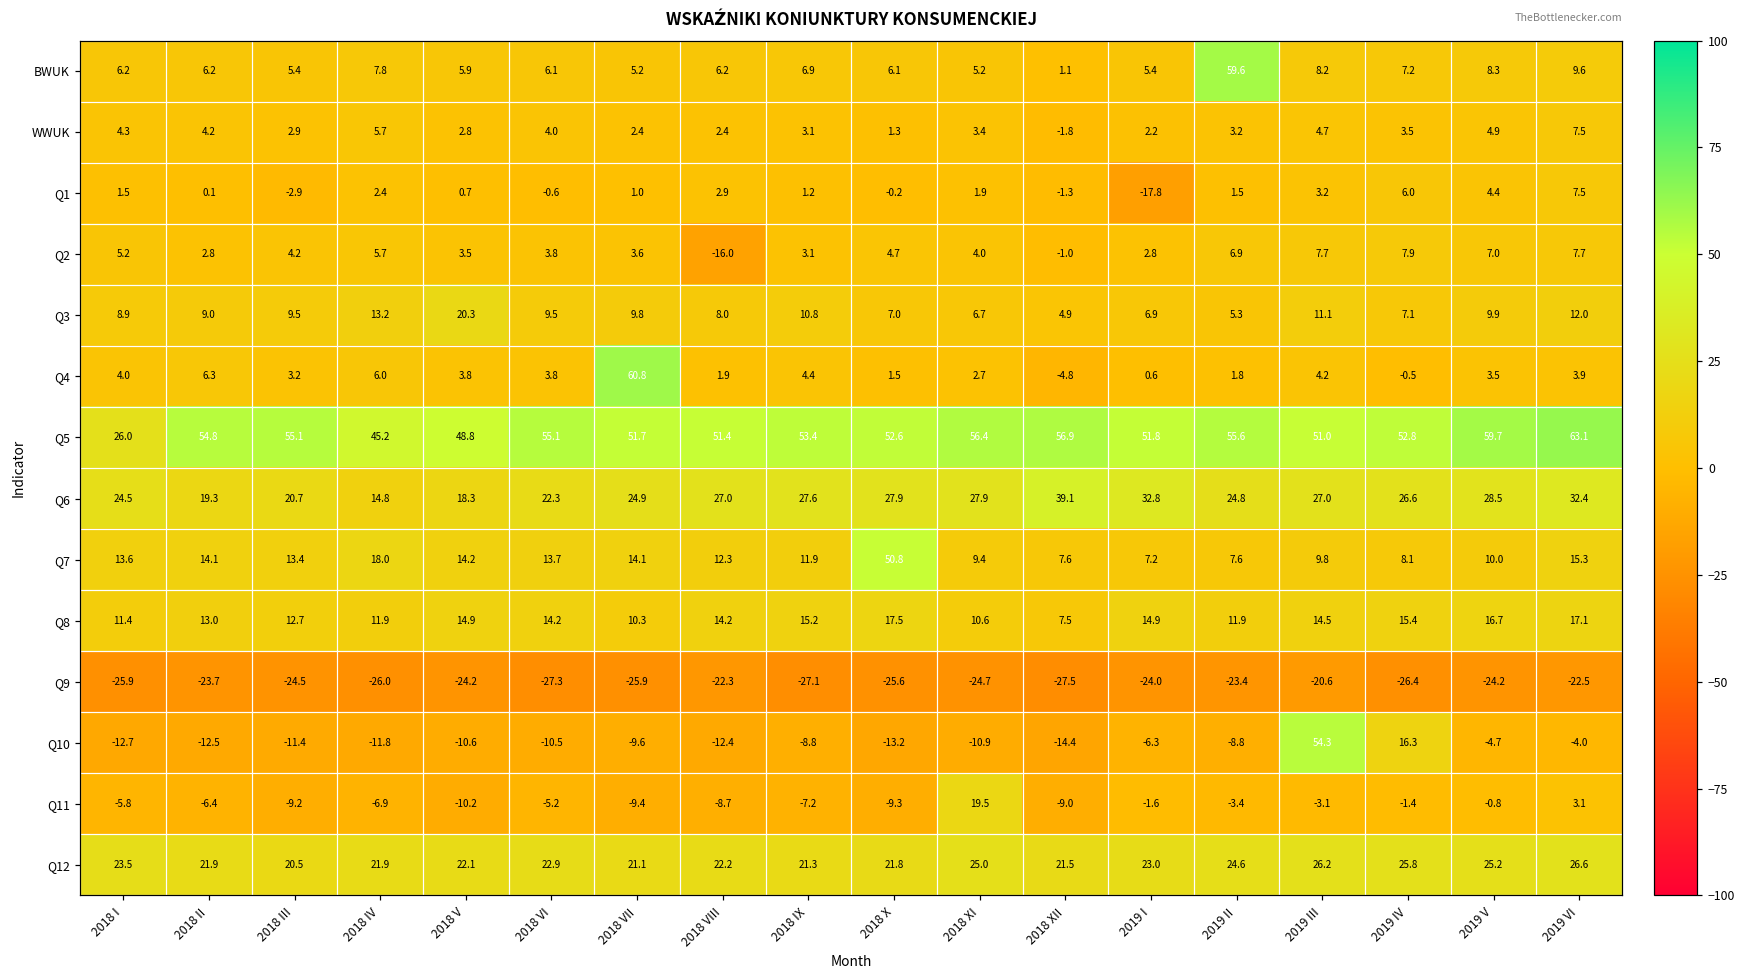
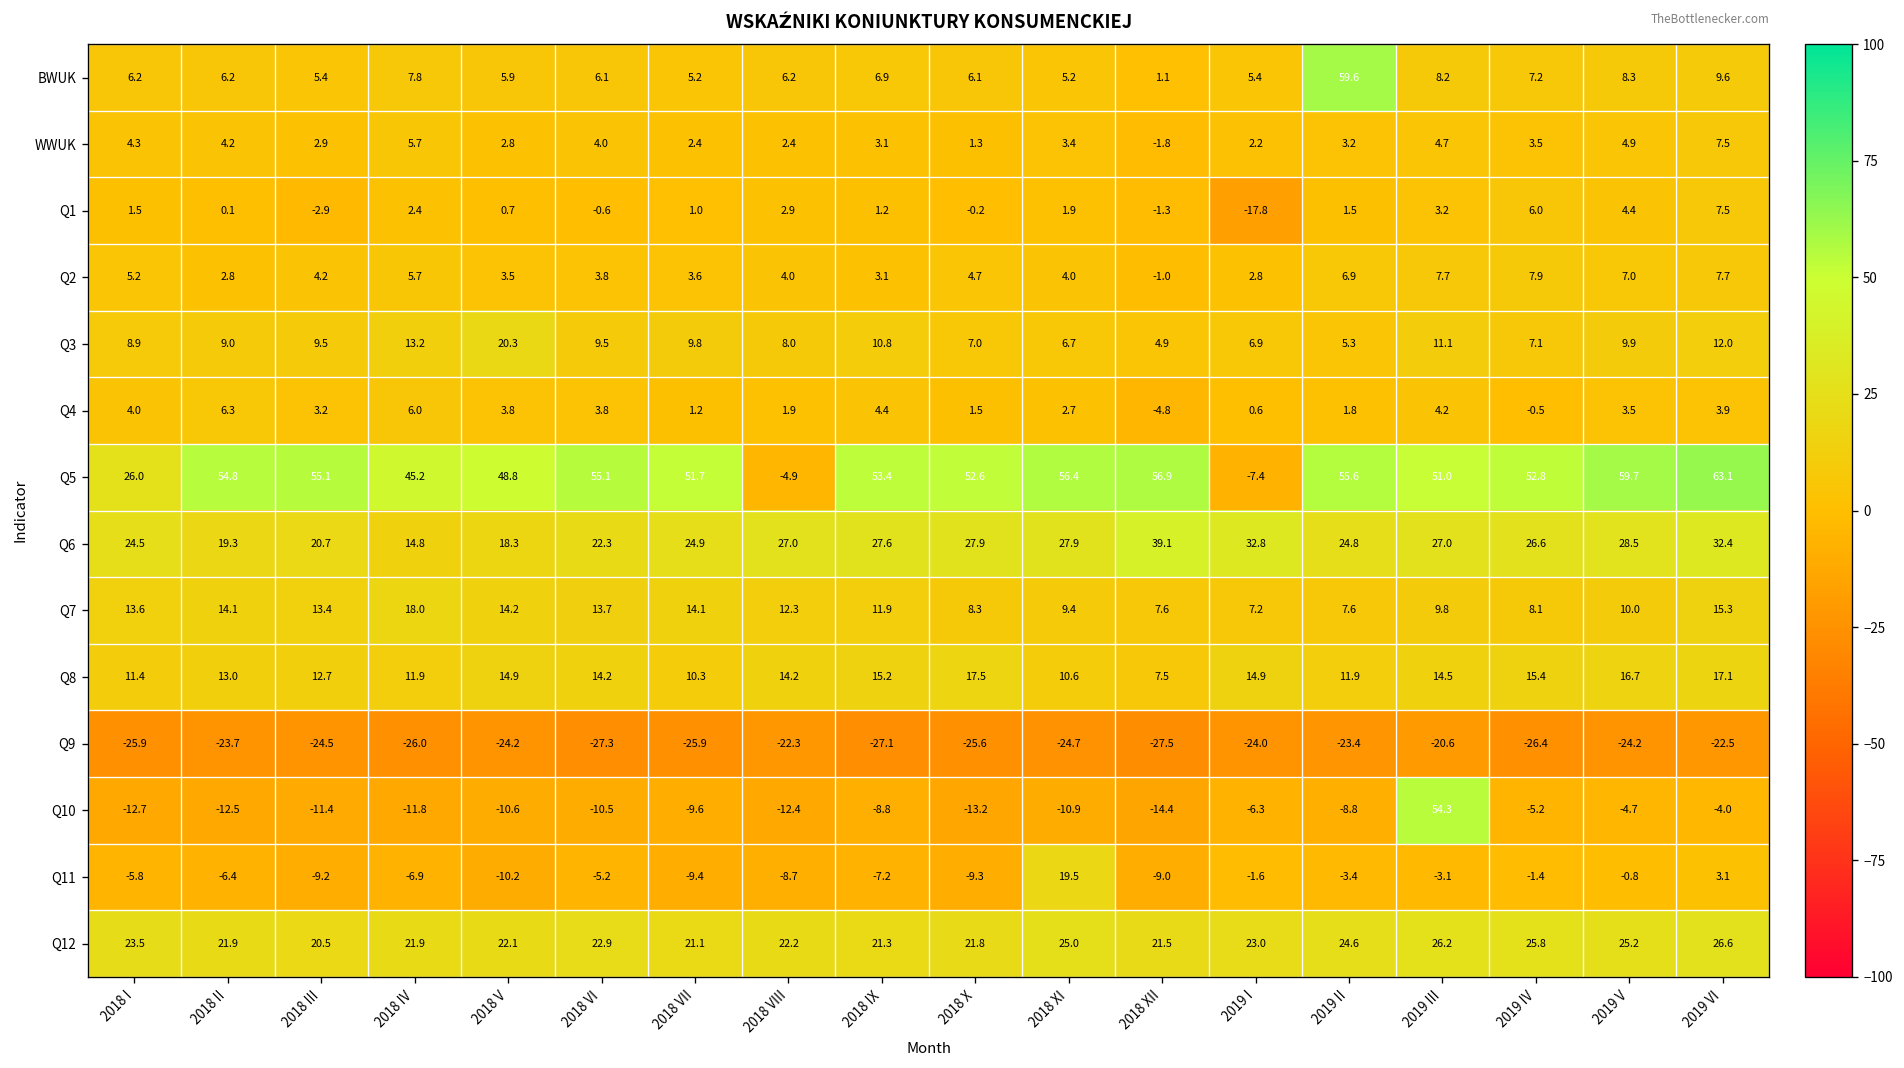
Q2, 2018 VIII: -16.0 -> 4.0
Q4, 2018 VII: 60.8 -> 1.2
Q5, 2018 VIII: 51.4 -> -4.9
Q5, 2019 I: 51.8 -> -7.4
Q7, 2018 X: 50.8 -> 8.3
Q10, 2019 IV: 16.3 -> -5.2
